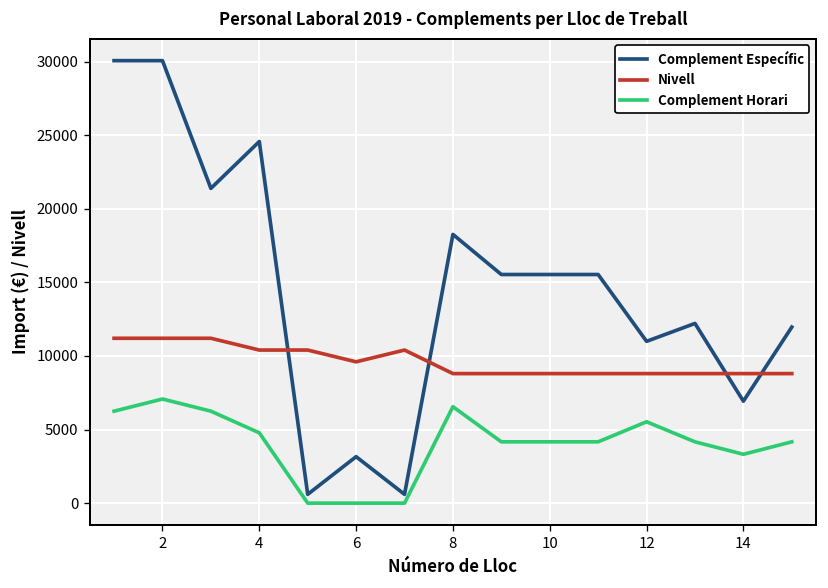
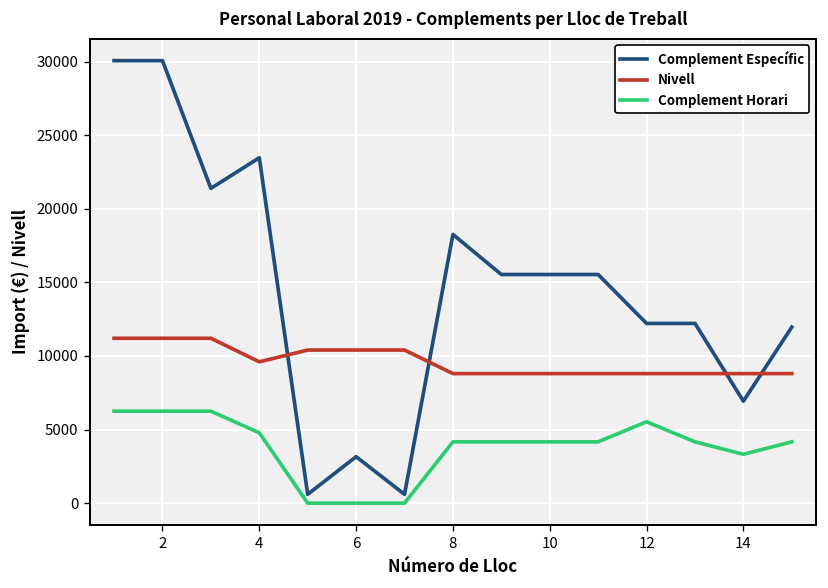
Complement Horari, 2: 7100 -> 6200
Complement Específic, 4: 24600 -> 23500
Nivell, 4: 10400 -> 9600
Nivell, 6: 9600 -> 10400
Complement Horari, 8: 6600 -> 4200
Complement Específic, 12: 11000 -> 12200
